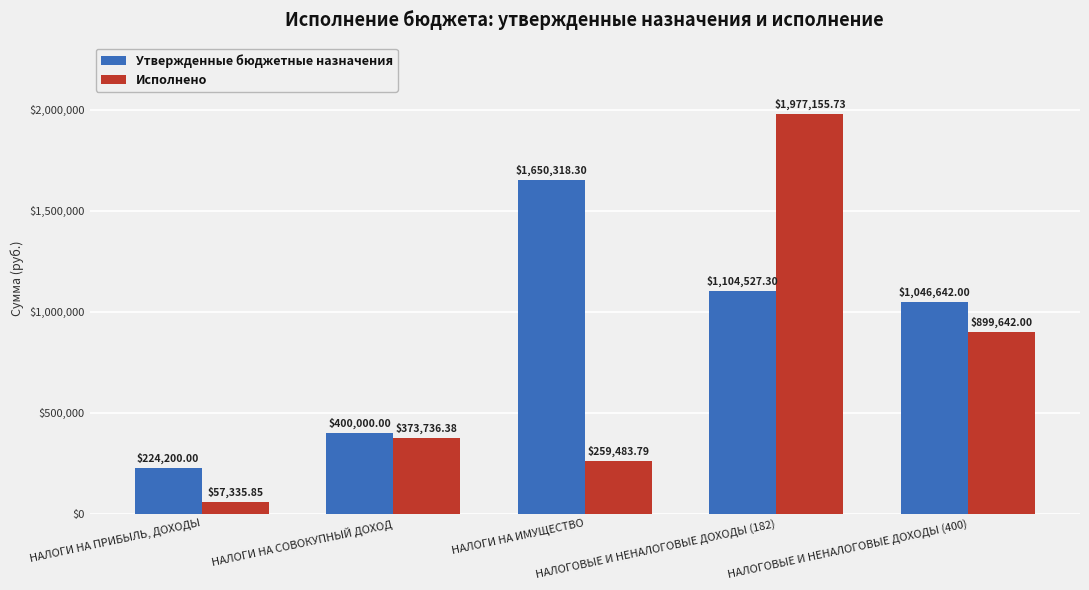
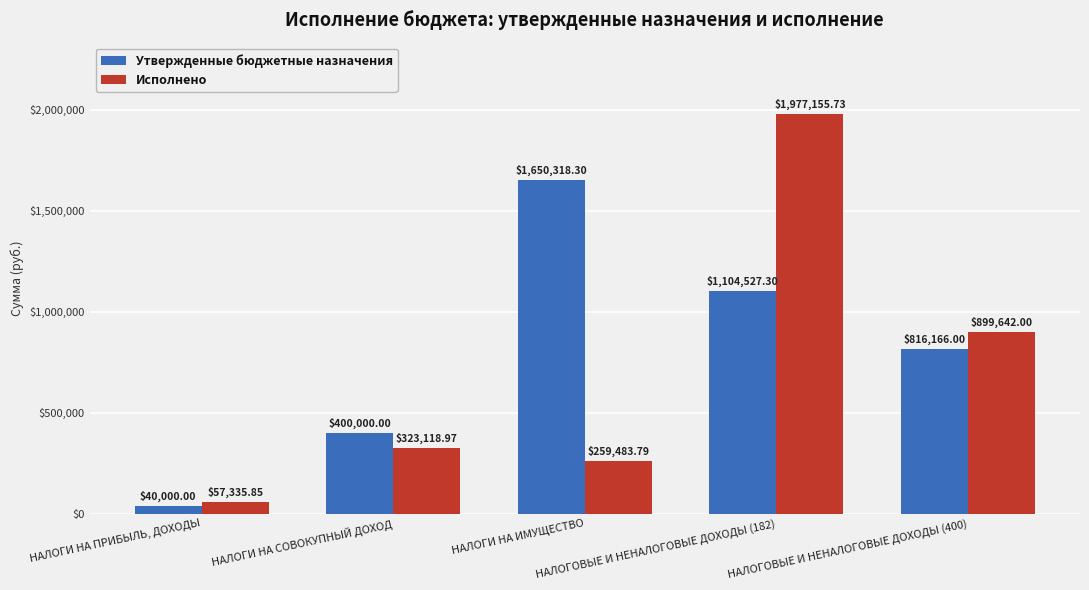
Утвержденные бюджетные назначения, НАЛОГИ НА ПРИБЫЛЬ, ДОХОДЫ: $224,200.00 -> $40,000.00
Исполнено, НАЛОГИ НА СОВОКУПНЫЙ ДОХОД: $373,736.38 -> $323,118.97
Утвержденные бюджетные назначения, НАЛОГОВЫЕ И НЕНАЛОГОВЫЕ ДОХОДЫ (400): $1,046,642.00 -> $816,166.00
